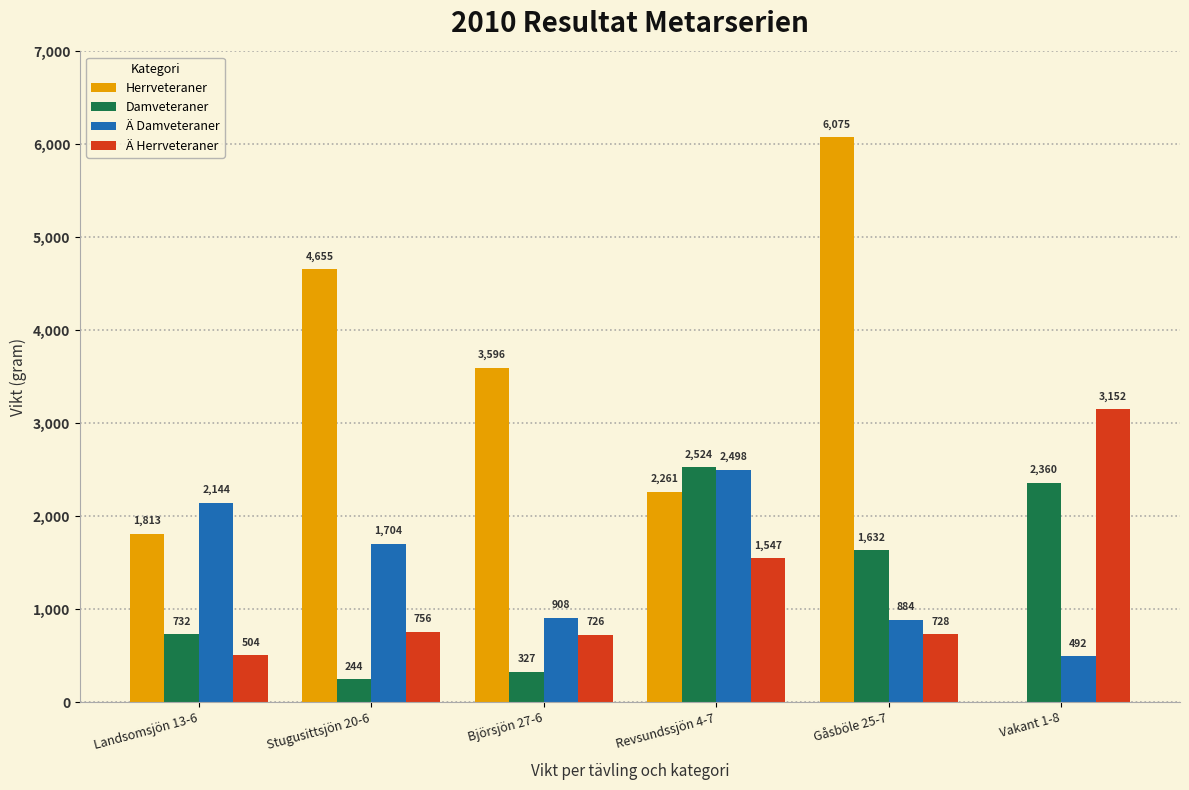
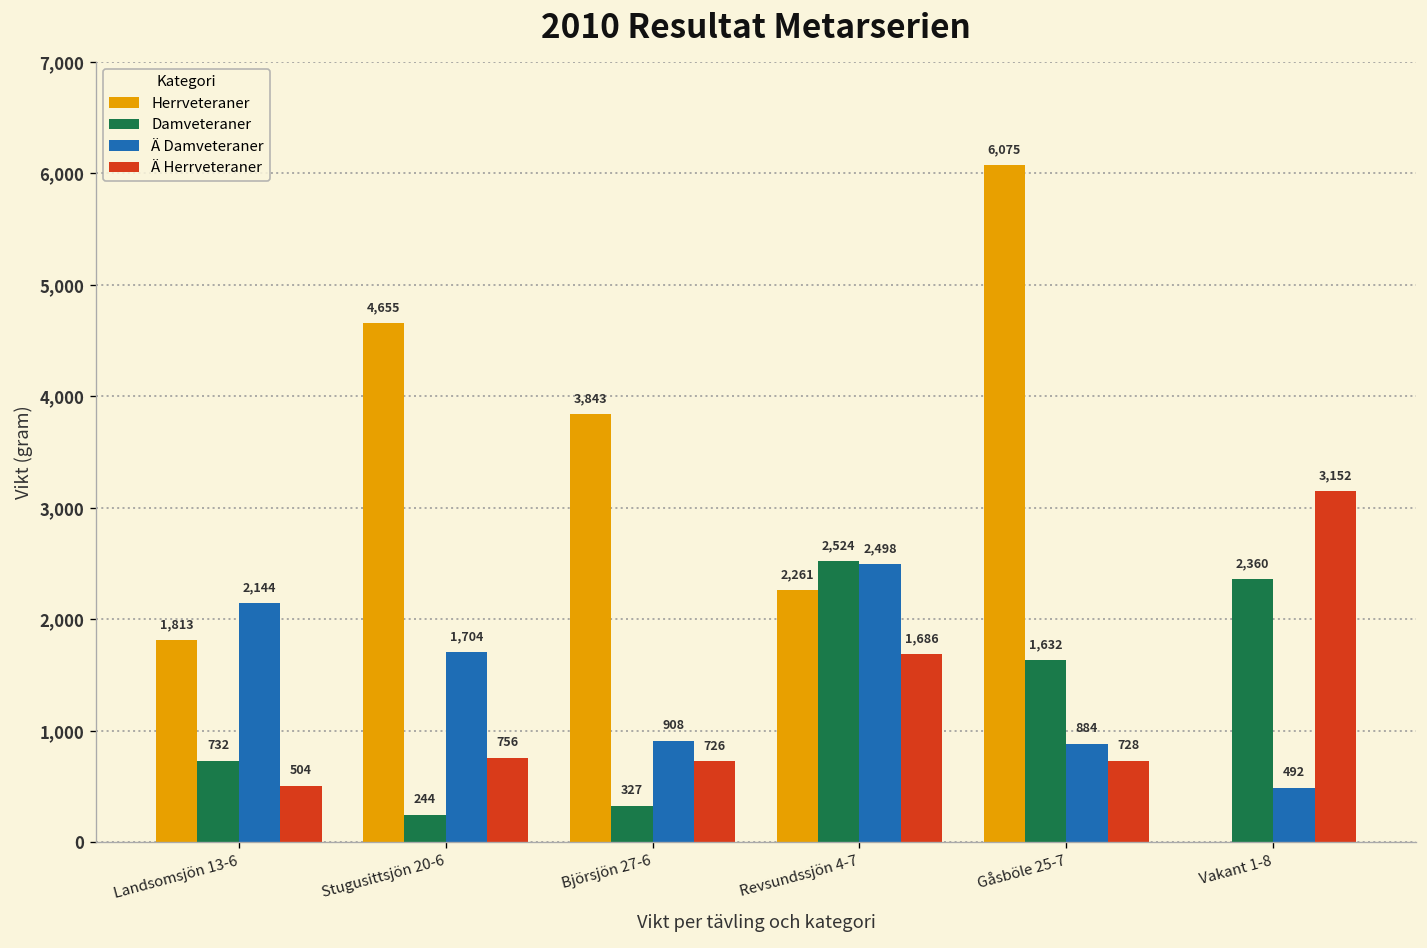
Herrveteraner, Björsjön 27-6: 3,596 -> 3,843
Ä Herrveteraner, Revsundssjön 4-7: 1,547 -> 1,686
